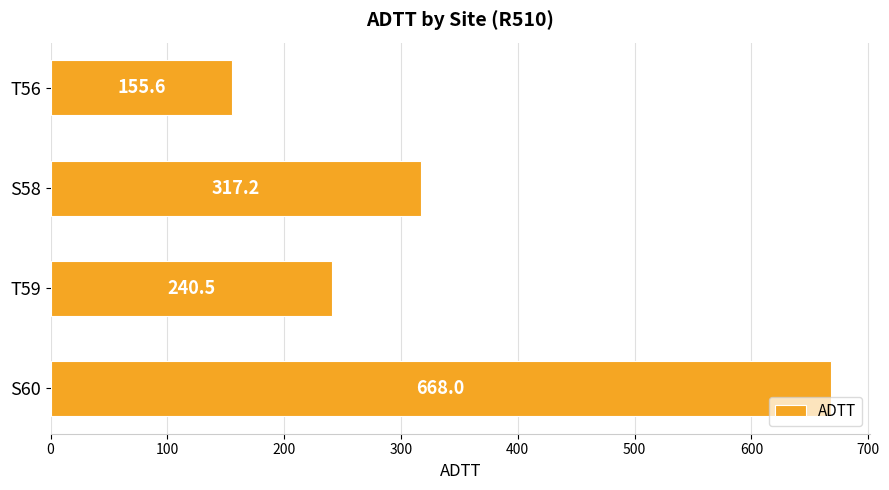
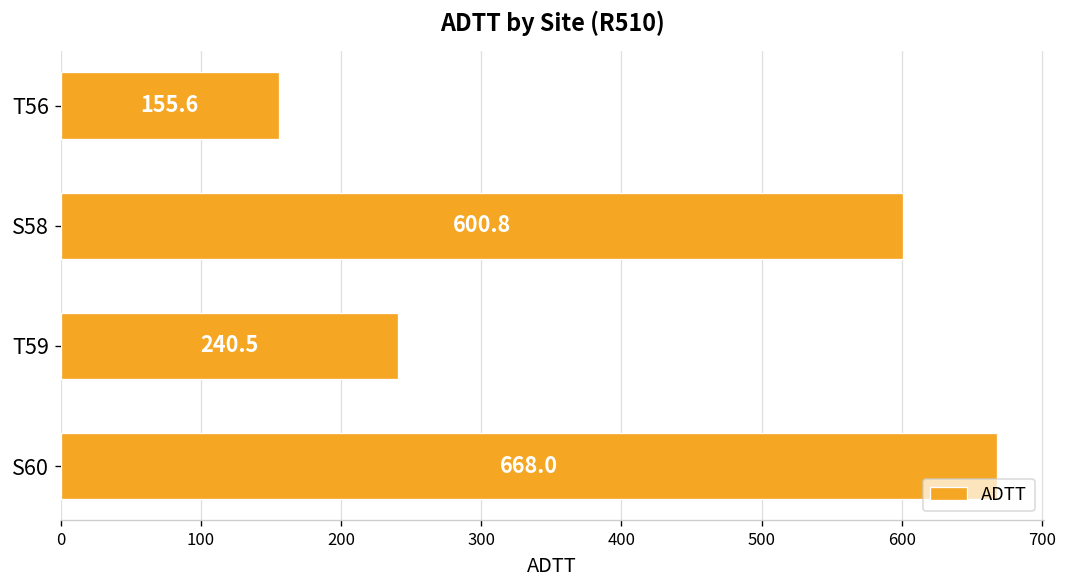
S58: 317.2 -> 600.8
